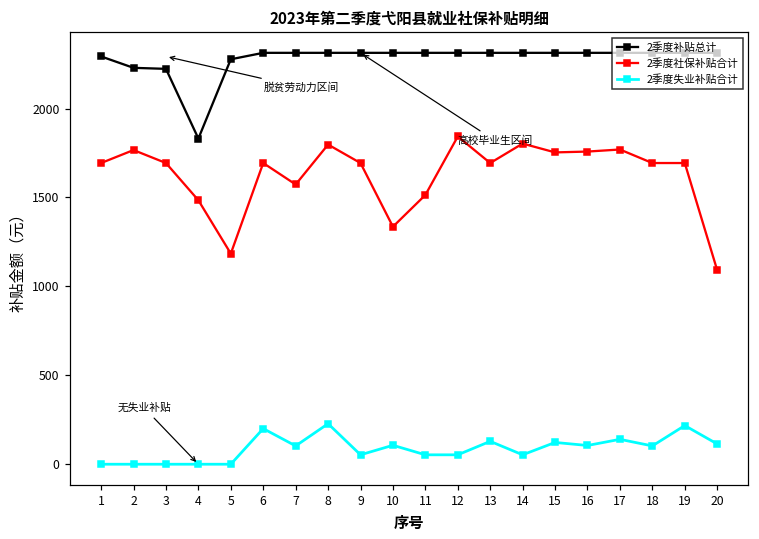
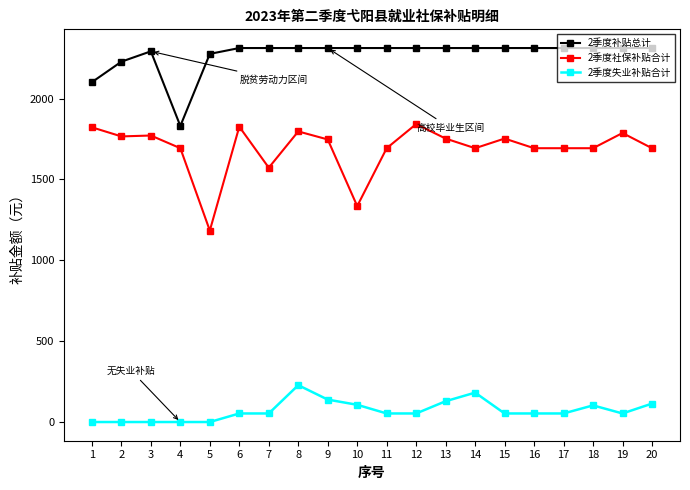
2季度补贴总计, 1: 2290 -> 2100
2季度社保补贴合计, 1: 1690 -> 1820
2季度补贴总计, 3: 2220 -> 2290
2季度社保补贴合计, 3: 1690 -> 1770
2季度社保补贴合计, 4: 1480 -> 1690
2季度社保补贴合计, 6: 1690 -> 1830
2季度失业补贴合计, 6: 200 -> 50
2季度失业补贴合计, 7: 100 -> 50
2季度社保补贴合计, 9: 1690 -> 1750
2季度失业补贴合计, 9: 50 -> 140
2季度社保补贴合计, 11: 1510 -> 1690
2季度社保补贴合计, 13: 1690 -> 1750
2季度社保补贴合计, 14: 1800 -> 1690
2季度失业补贴合计, 14: 50 -> 180
2季度失业补贴合计, 15: 120 -> 50
2季度社保补贴合计, 16: 1760 -> 1690
2季度失业补贴合计, 16: 110 -> 50
2季度社保补贴合计, 17: 1770 -> 1690
2季度失业补贴合计, 17: 140 -> 50
2季度社保补贴合计, 19: 1690 -> 1790
2季度失业补贴合计, 19: 220 -> 50
2季度社保补贴合计, 20: 1090 -> 1690
